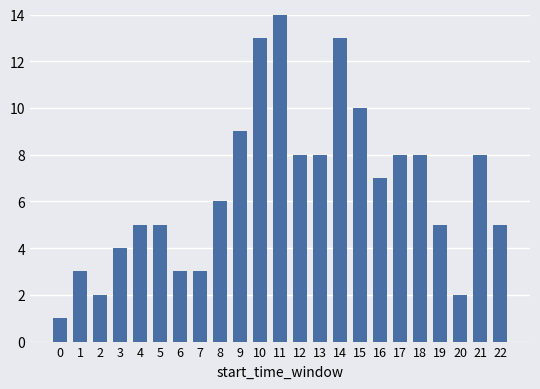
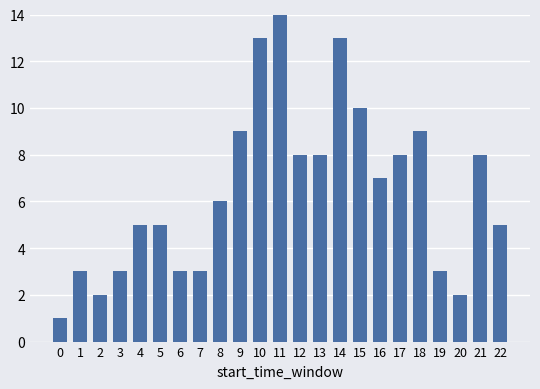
3: 4 -> 3
18: 8 -> 9
19: 5 -> 3
